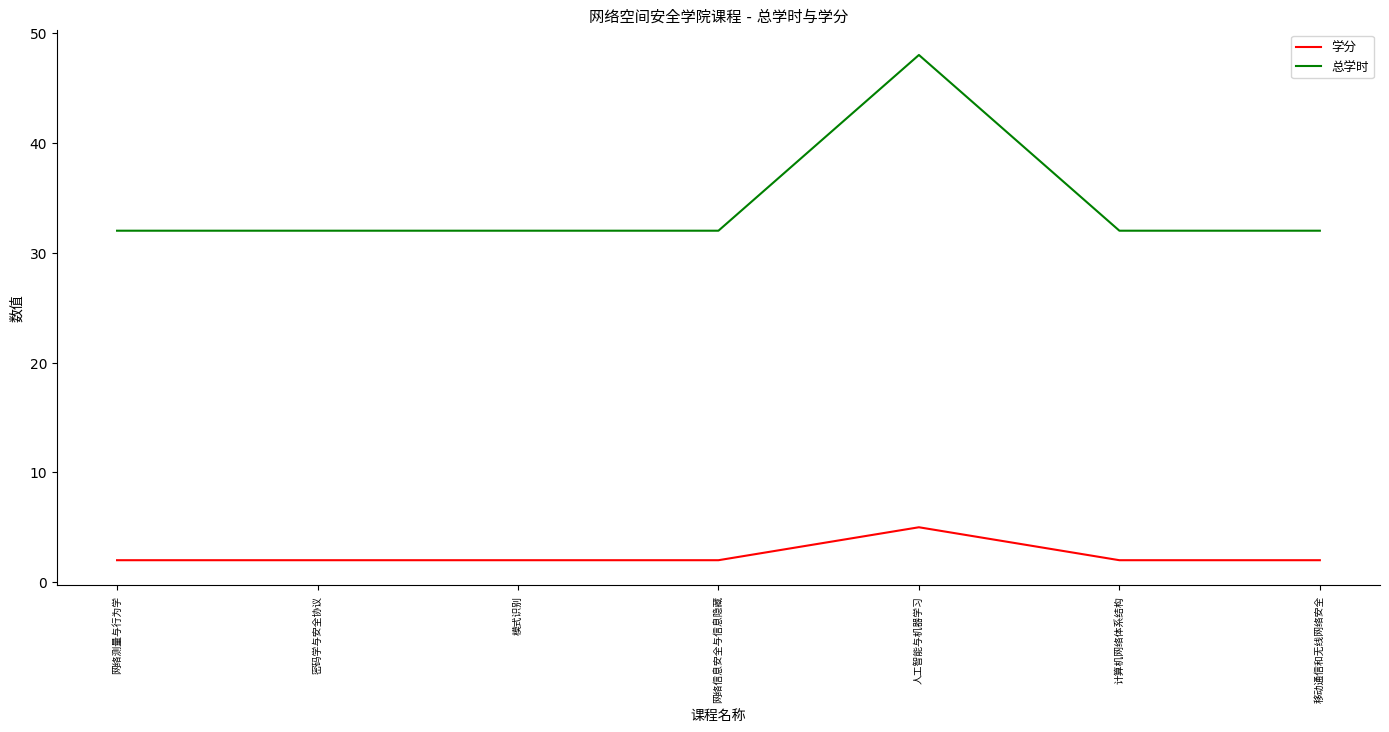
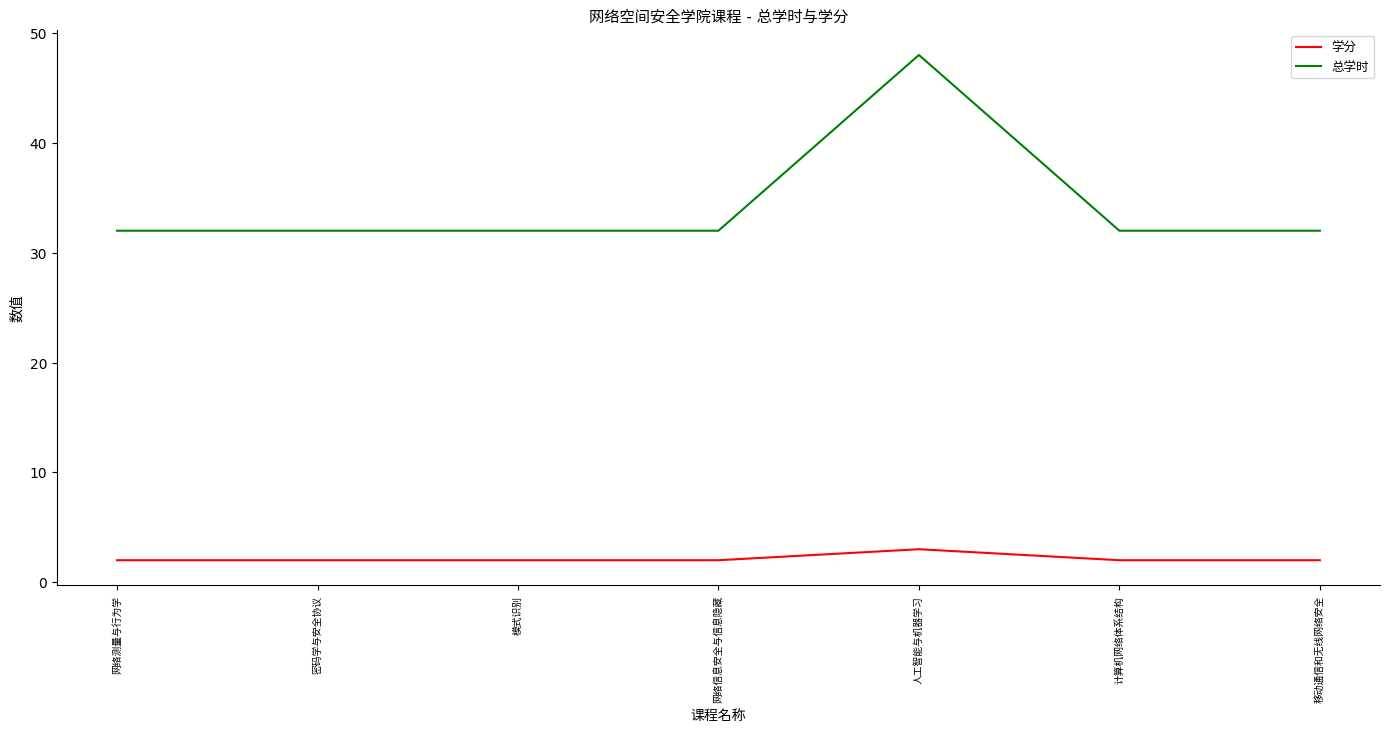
学分, 人工智能与机器学习: 5 -> 3
